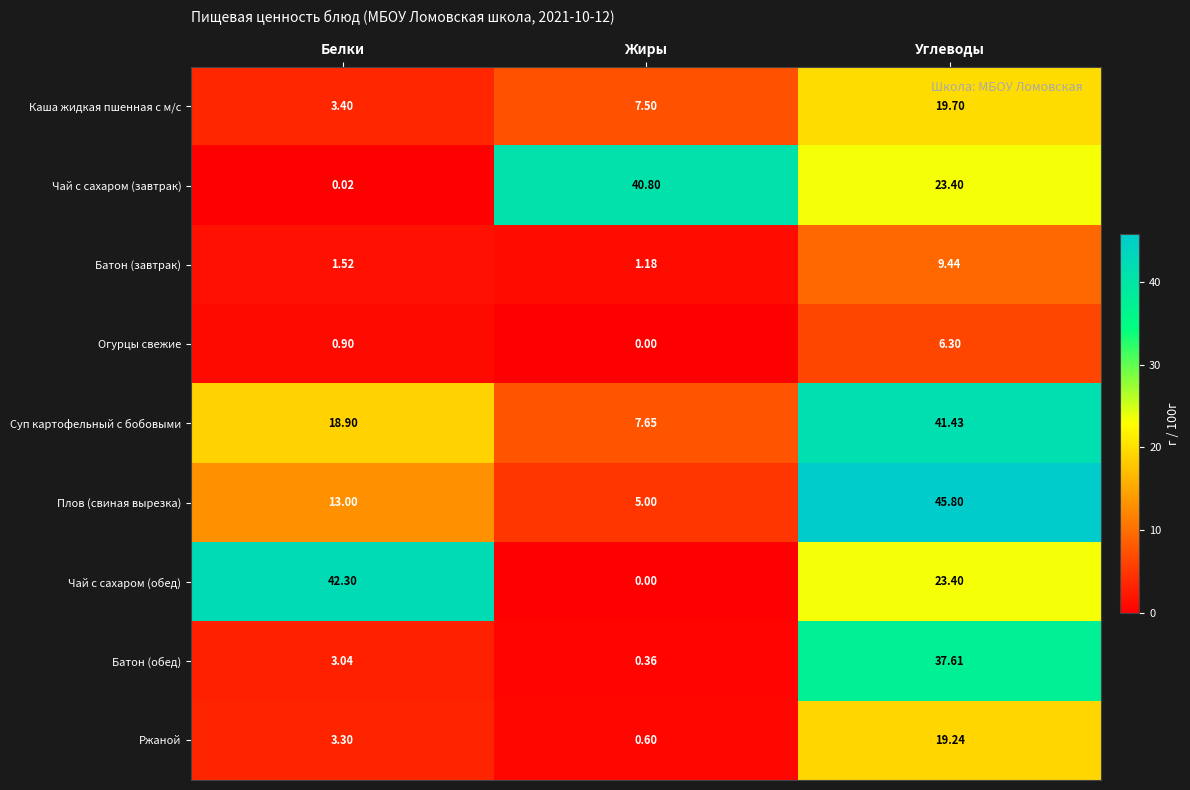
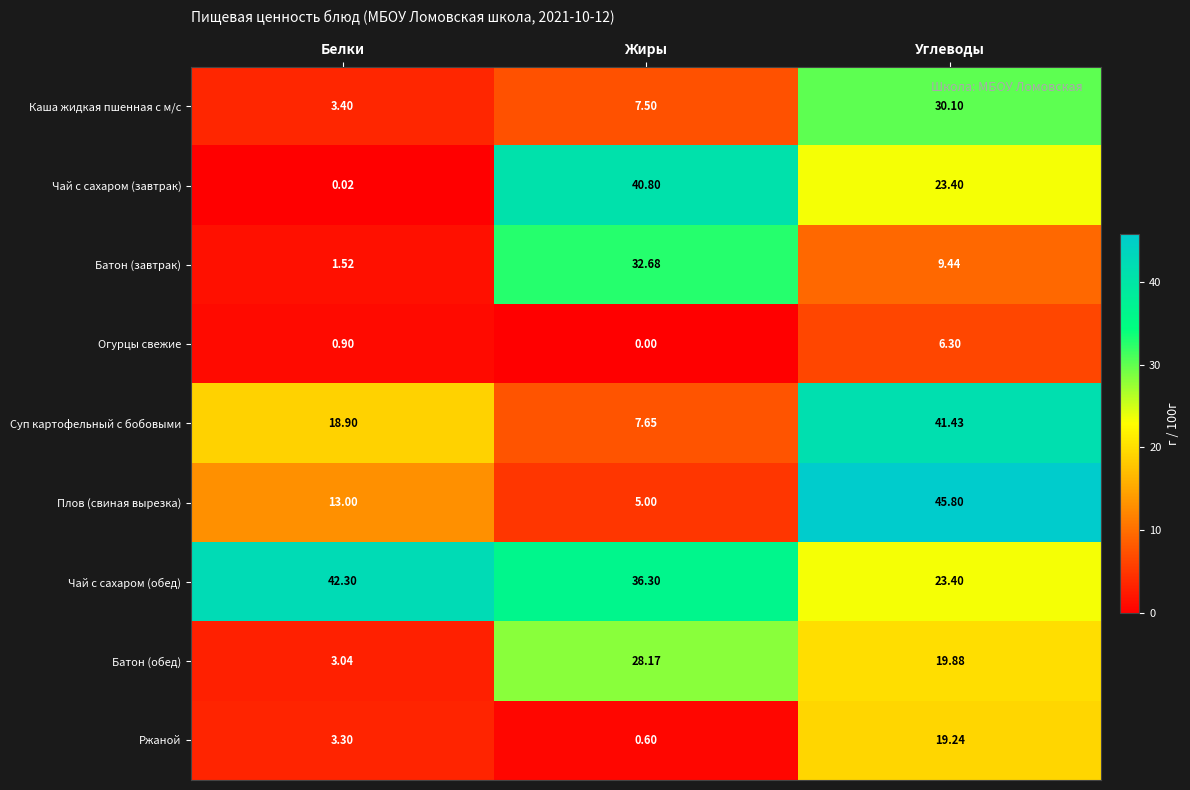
Каша жидкая пшенная с м/с, Углеводы: 19.70 -> 30.10
Батон (завтрак), Жиры: 1.18 -> 32.68
Чай с сахаром (обед), Жиры: 0.00 -> 36.30
Батон (обед), Жиры: 0.36 -> 28.17
Батон (обед), Углеводы: 37.61 -> 19.88
